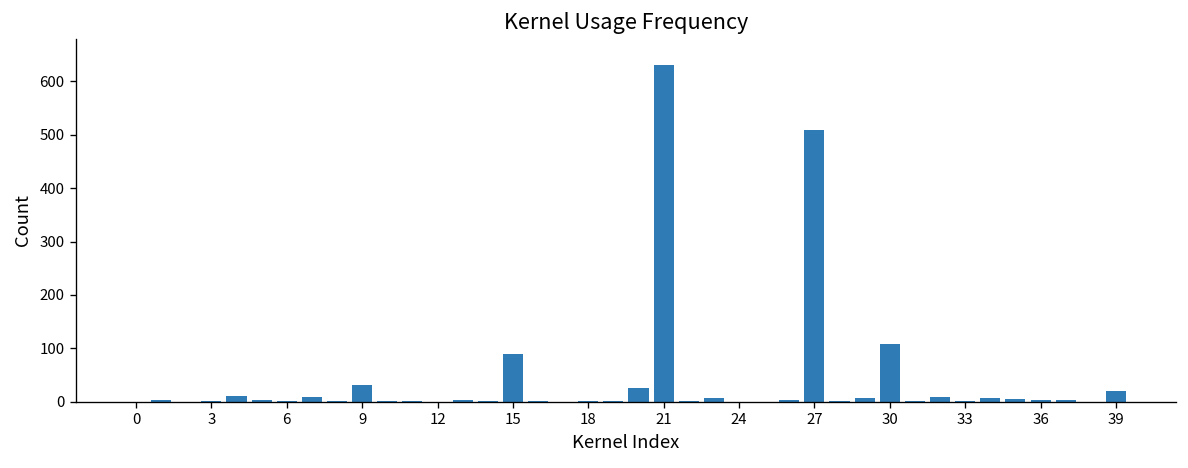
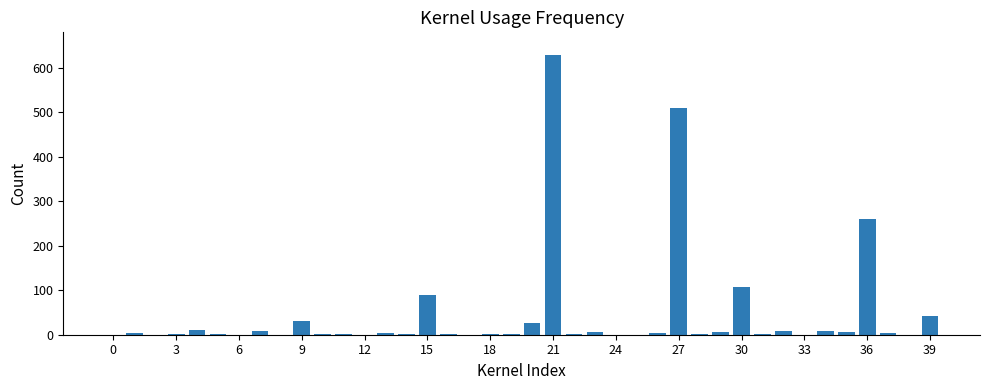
36: 0 -> 260
39: 20 -> 40
